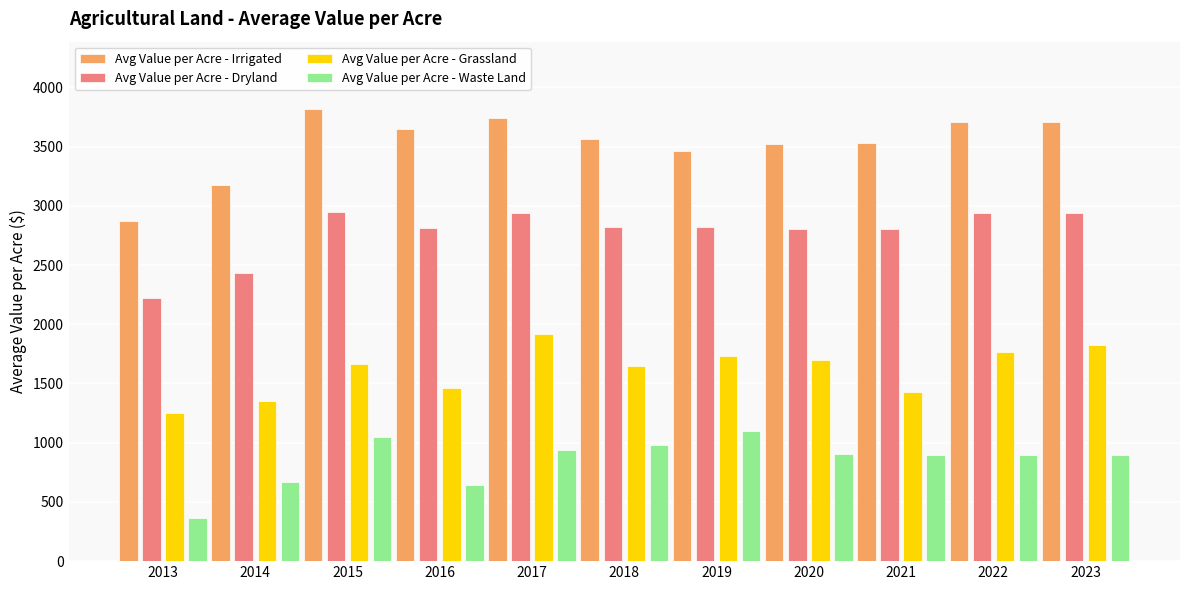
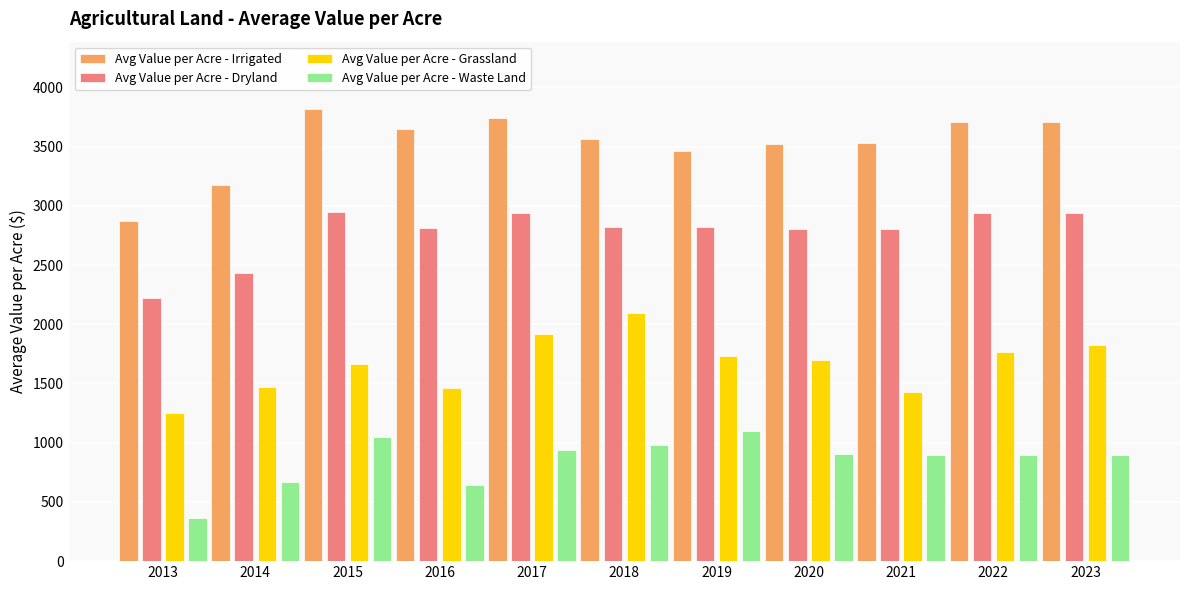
Avg Value per Acre - Grassland, 2014: 1350 -> 1470
Avg Value per Acre - Grassland, 2018: 1650 -> 2090
